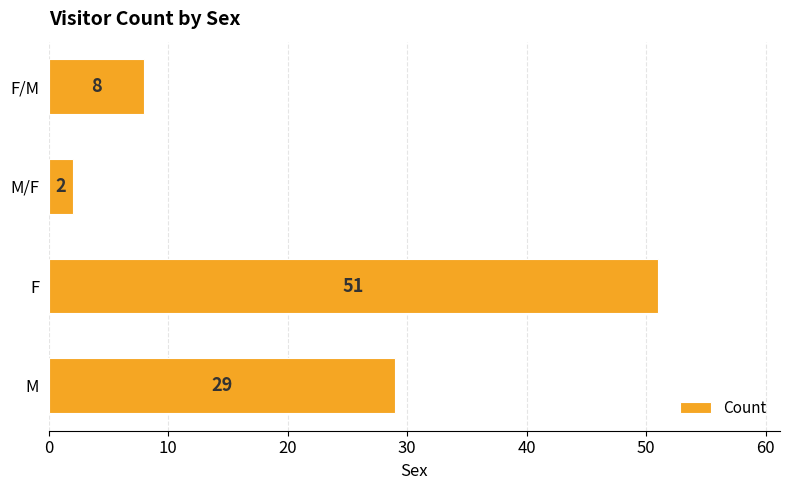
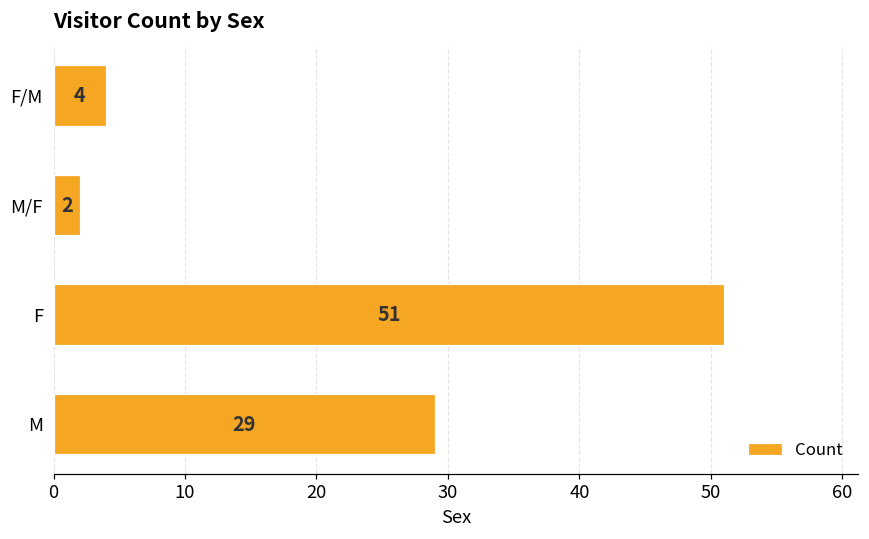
F/M: 8 -> 4
